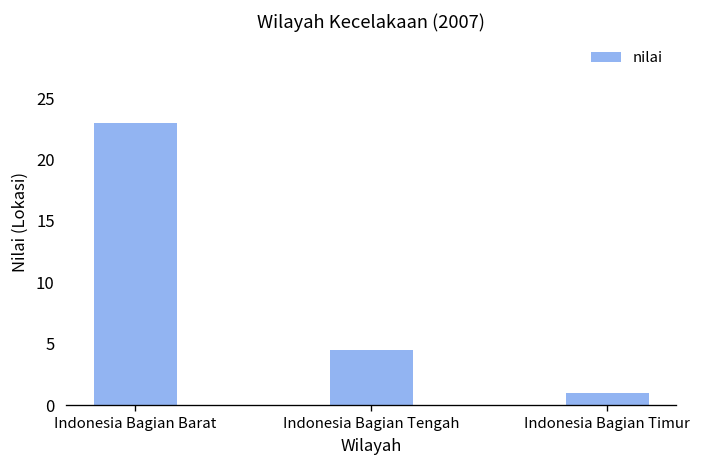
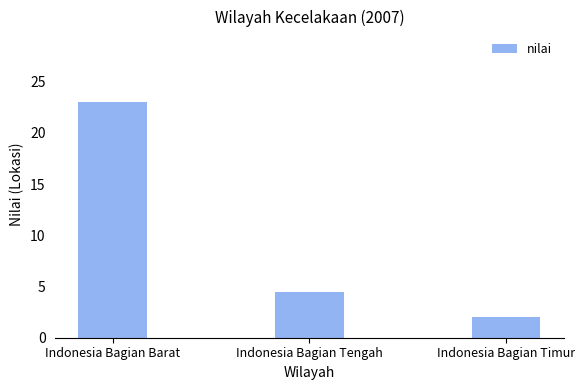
Indonesia Bagian Timur: 1 -> 2
